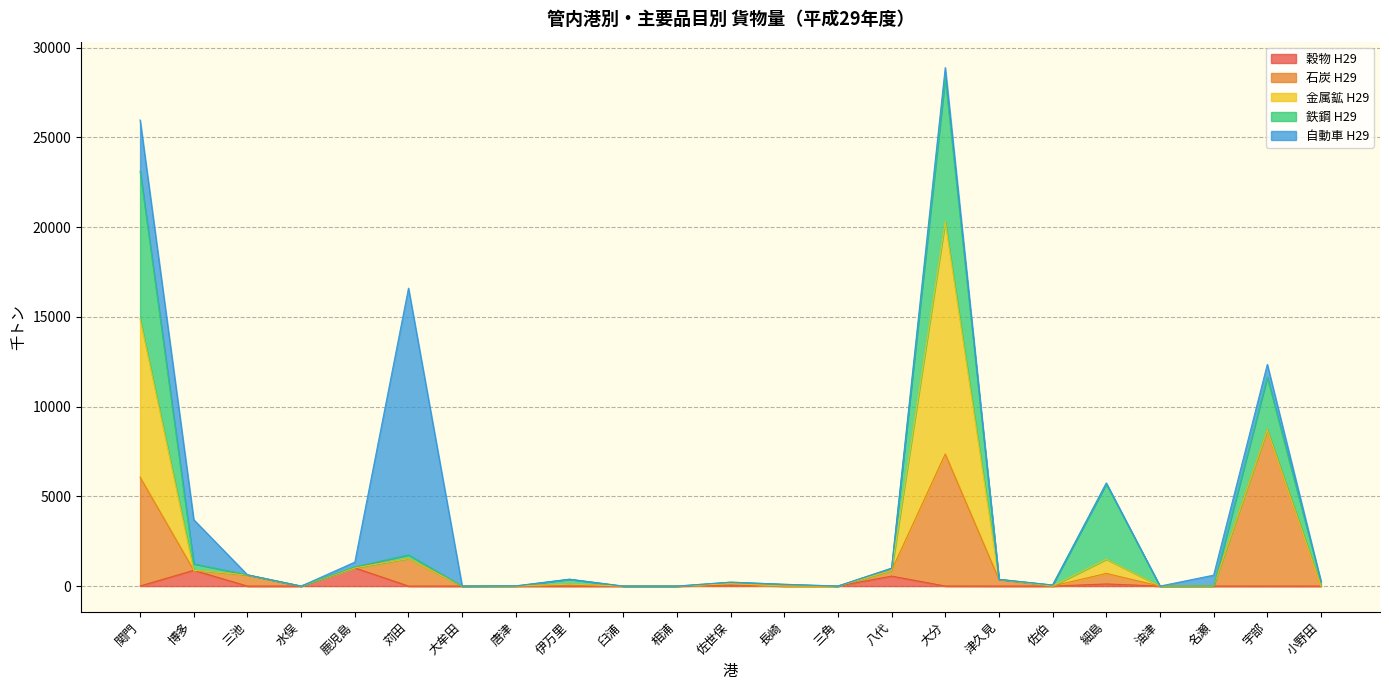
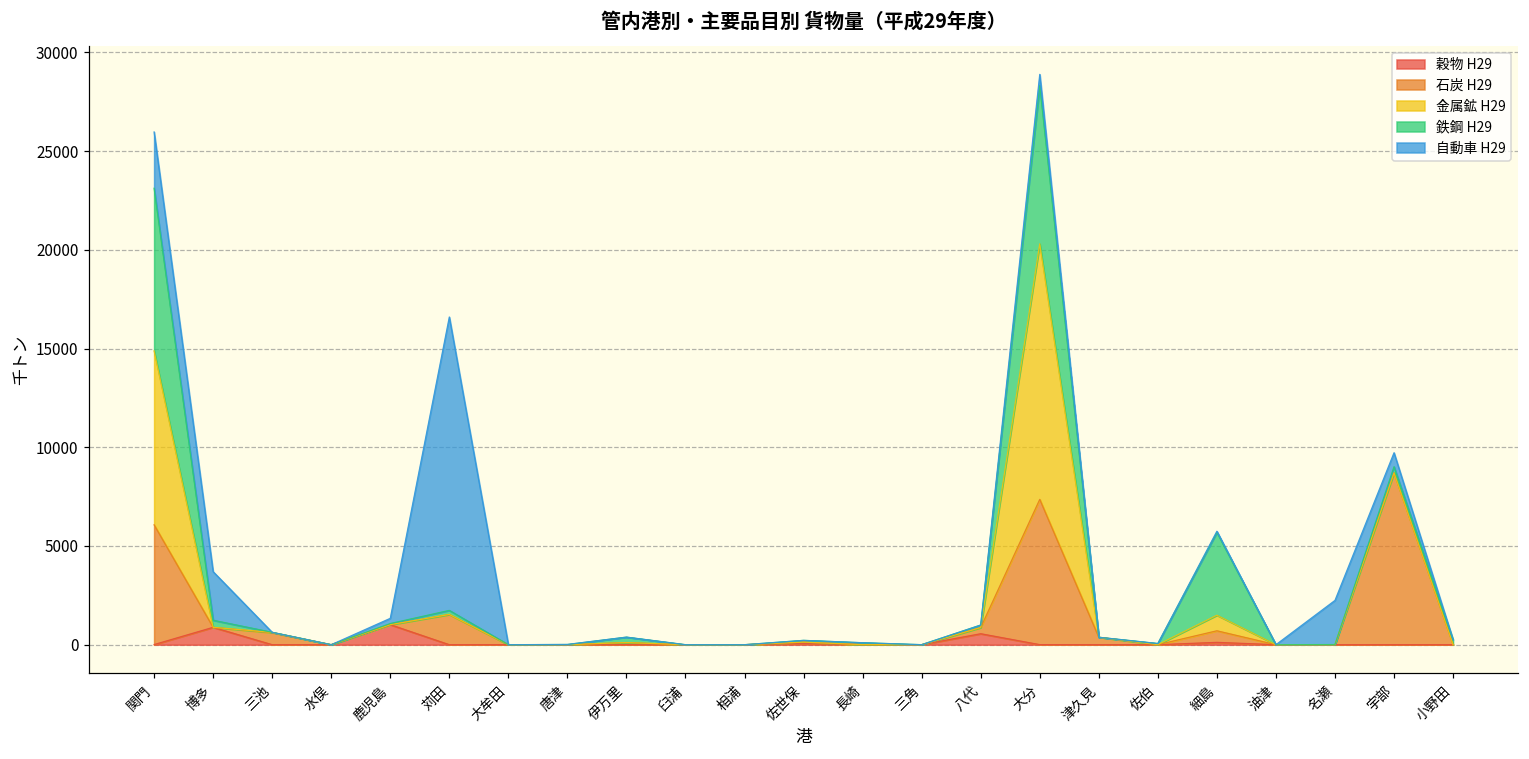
自動車 H29, 名瀬: 600 -> 2200
鉄鋼 H29, 宇部: 2900 -> 300
